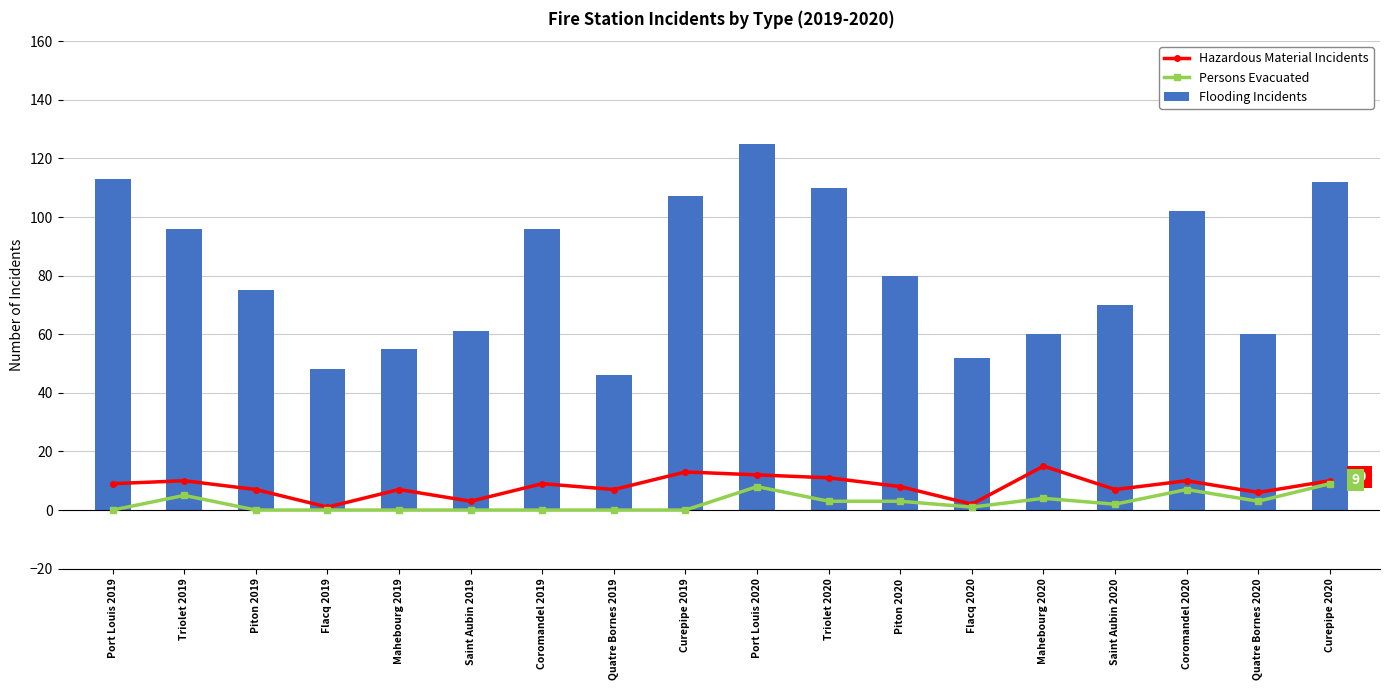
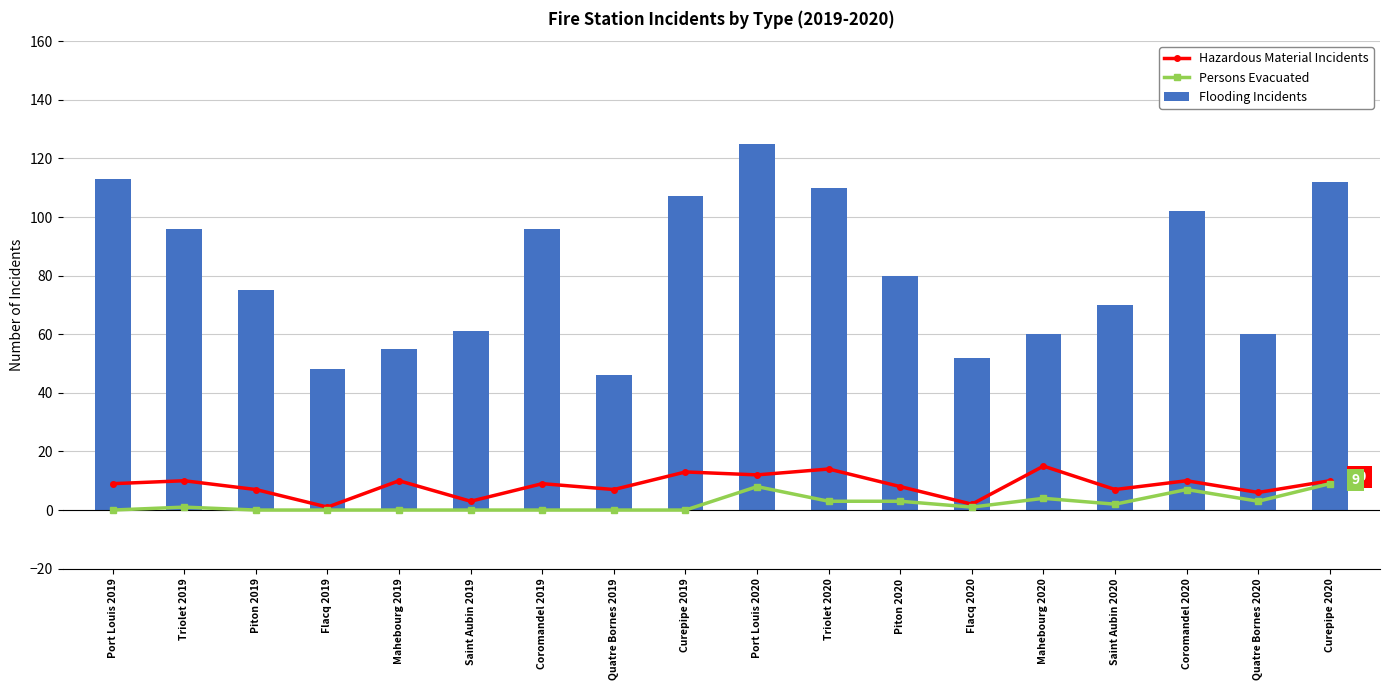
Persons Evacuated, Triolet 2019: 5 -> 1
Hazardous Material Incidents, Mahebourg 2019: 7 -> 10
Hazardous Material Incidents, Triolet 2020: 11 -> 14
